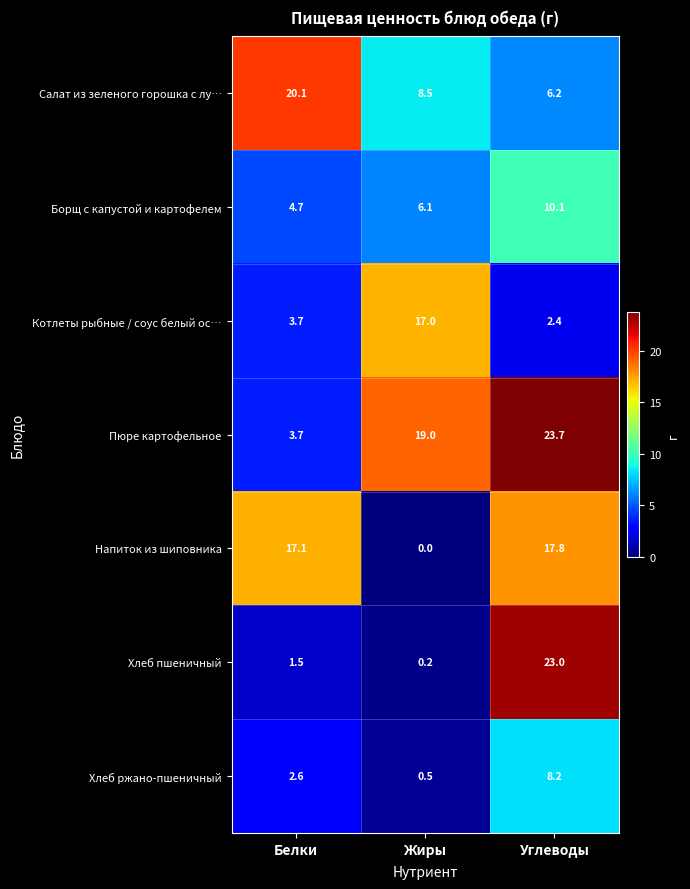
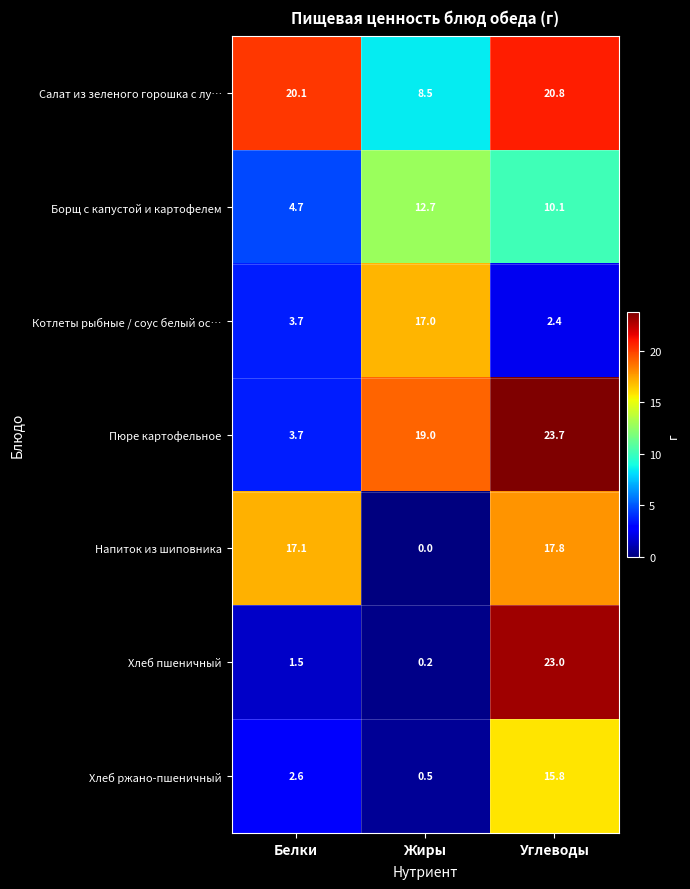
Салат из зеленого горошка с лу…, Углеводы: 6.2 -> 20.8
Борщ с капустой и картофелем, Жиры: 6.1 -> 12.7
Хлеб ржано-пшеничный, Углеводы: 8.2 -> 15.8
